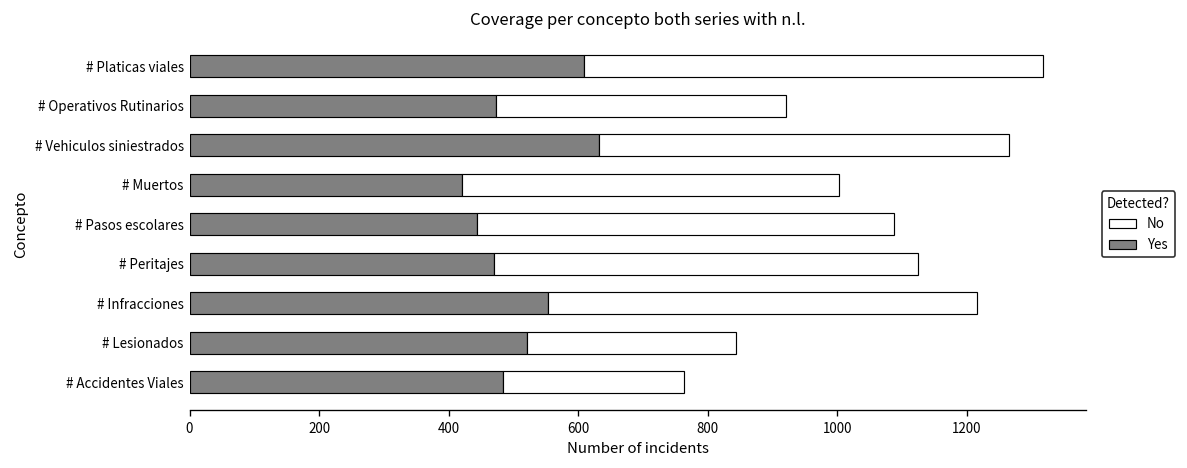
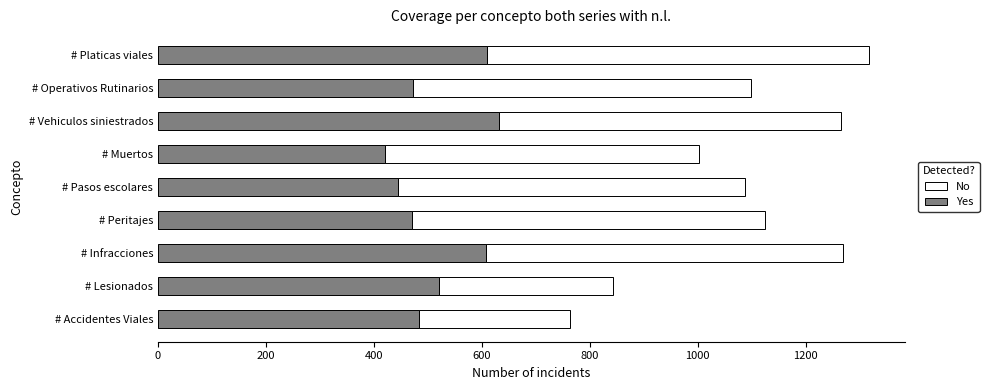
No, # Operativos Rutinarios: 450 -> 630
Yes, # Infracciones: 550 -> 610
